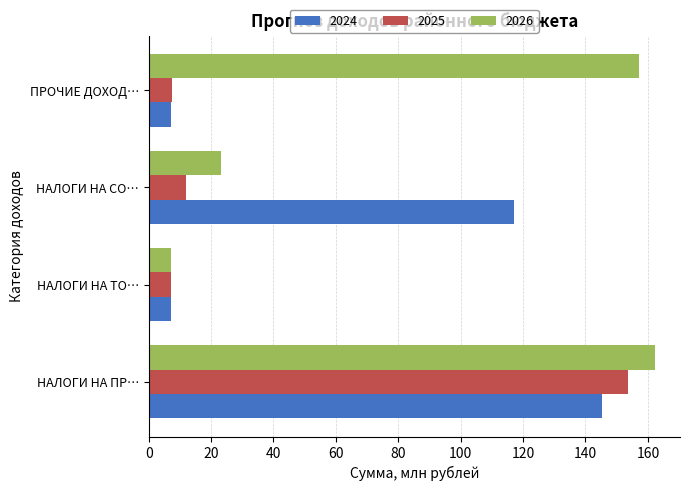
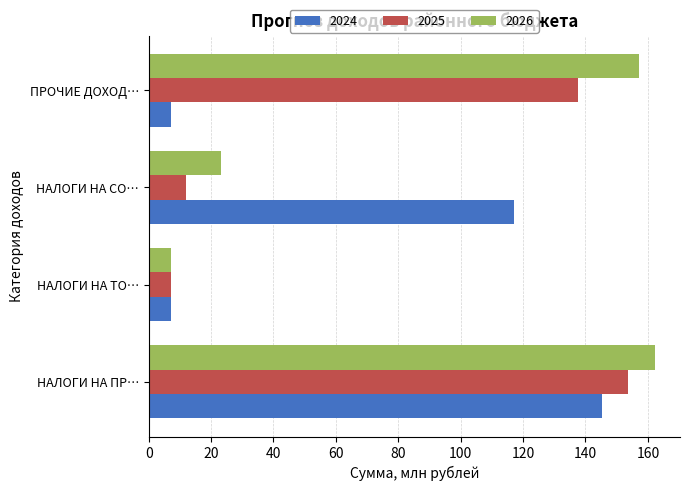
2025, ПРОЧИЕ ДОХОД…: 8 -> 138
